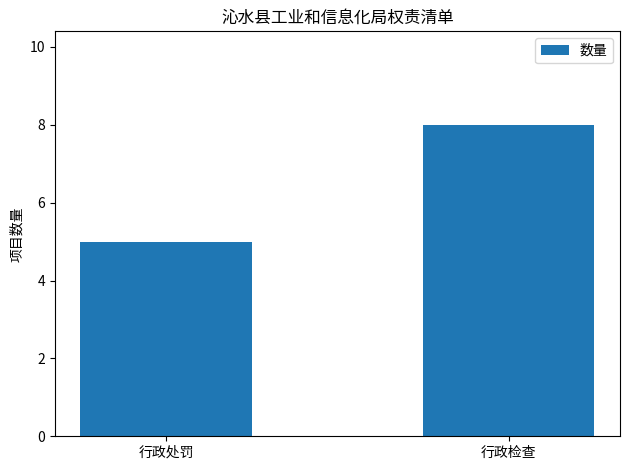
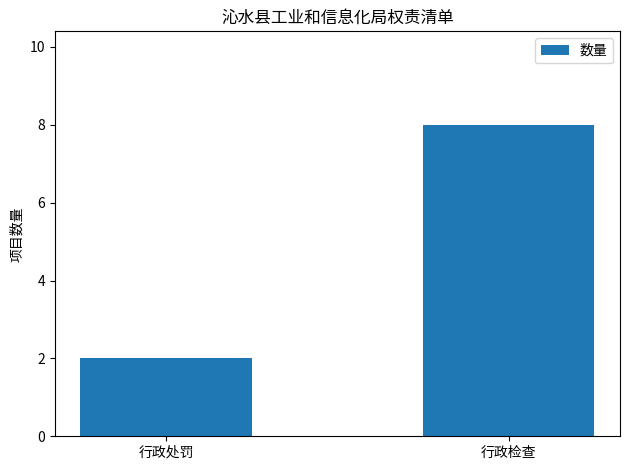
行政处罚: 5 -> 2
